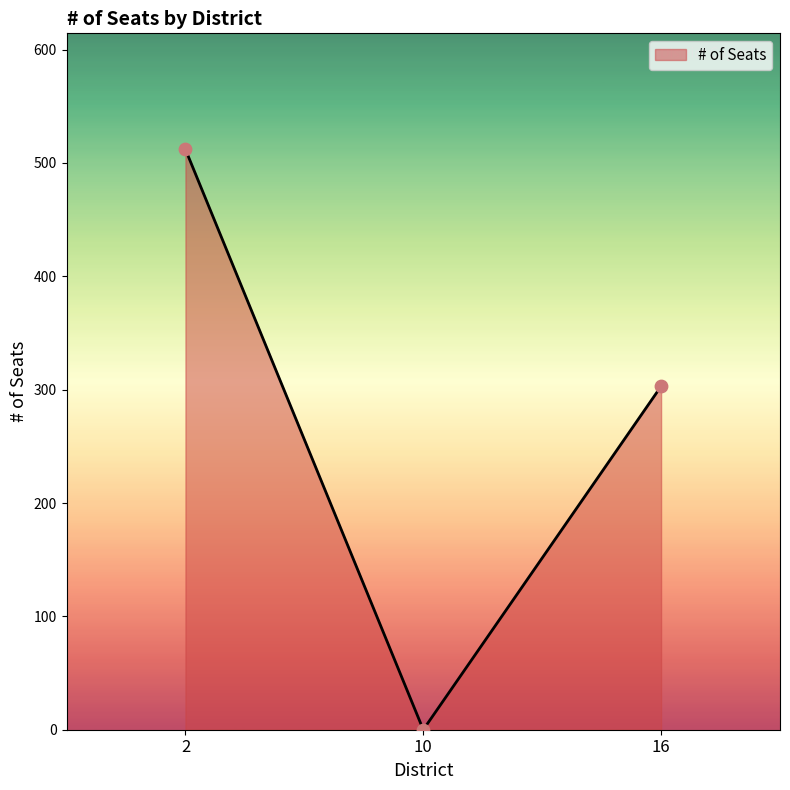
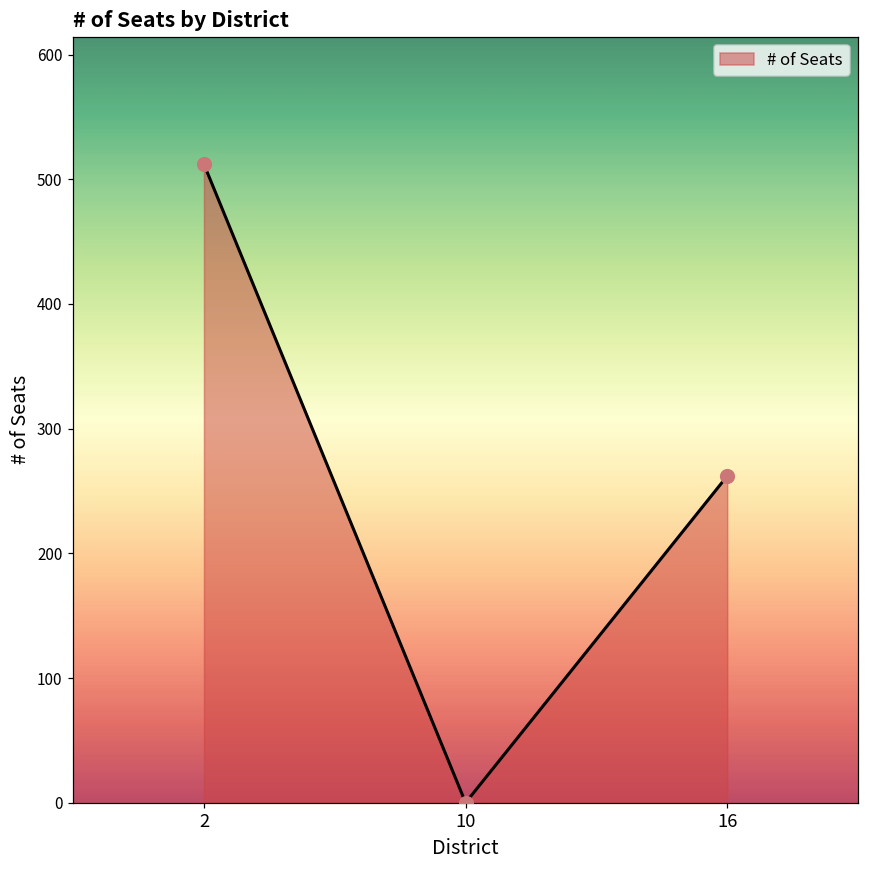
16: 303 -> 262
